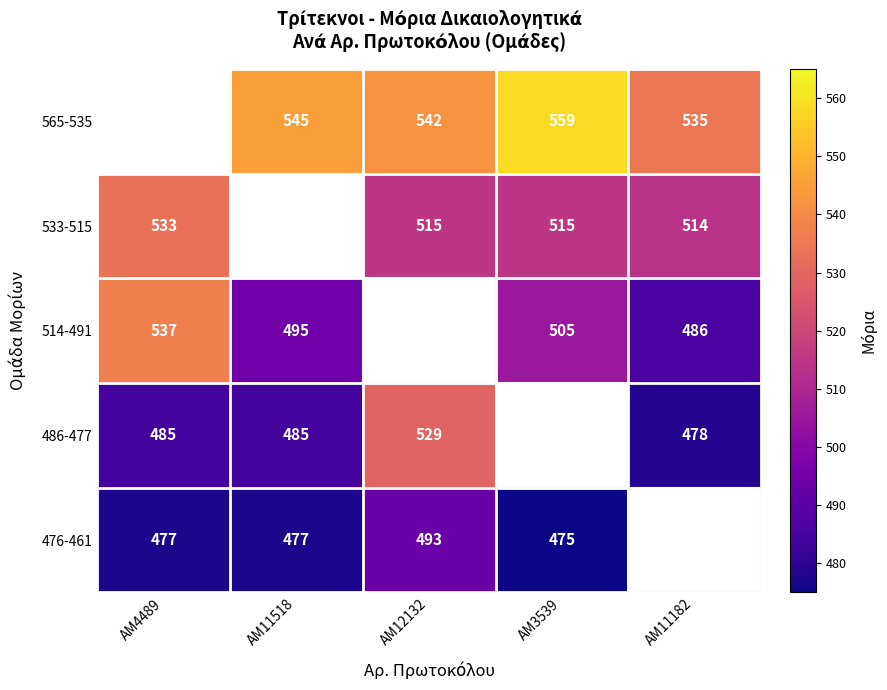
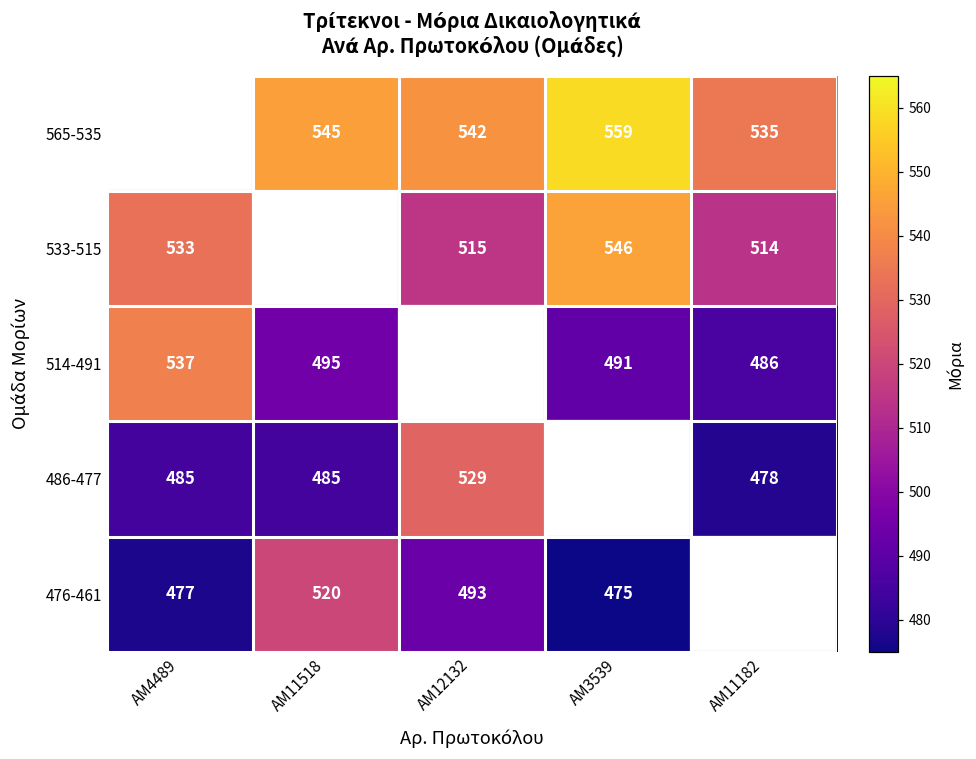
533-515, ΑΜ3539: 515 -> 546
514-491, ΑΜ3539: 505 -> 491
476-461, ΑΜ11518: 477 -> 520
